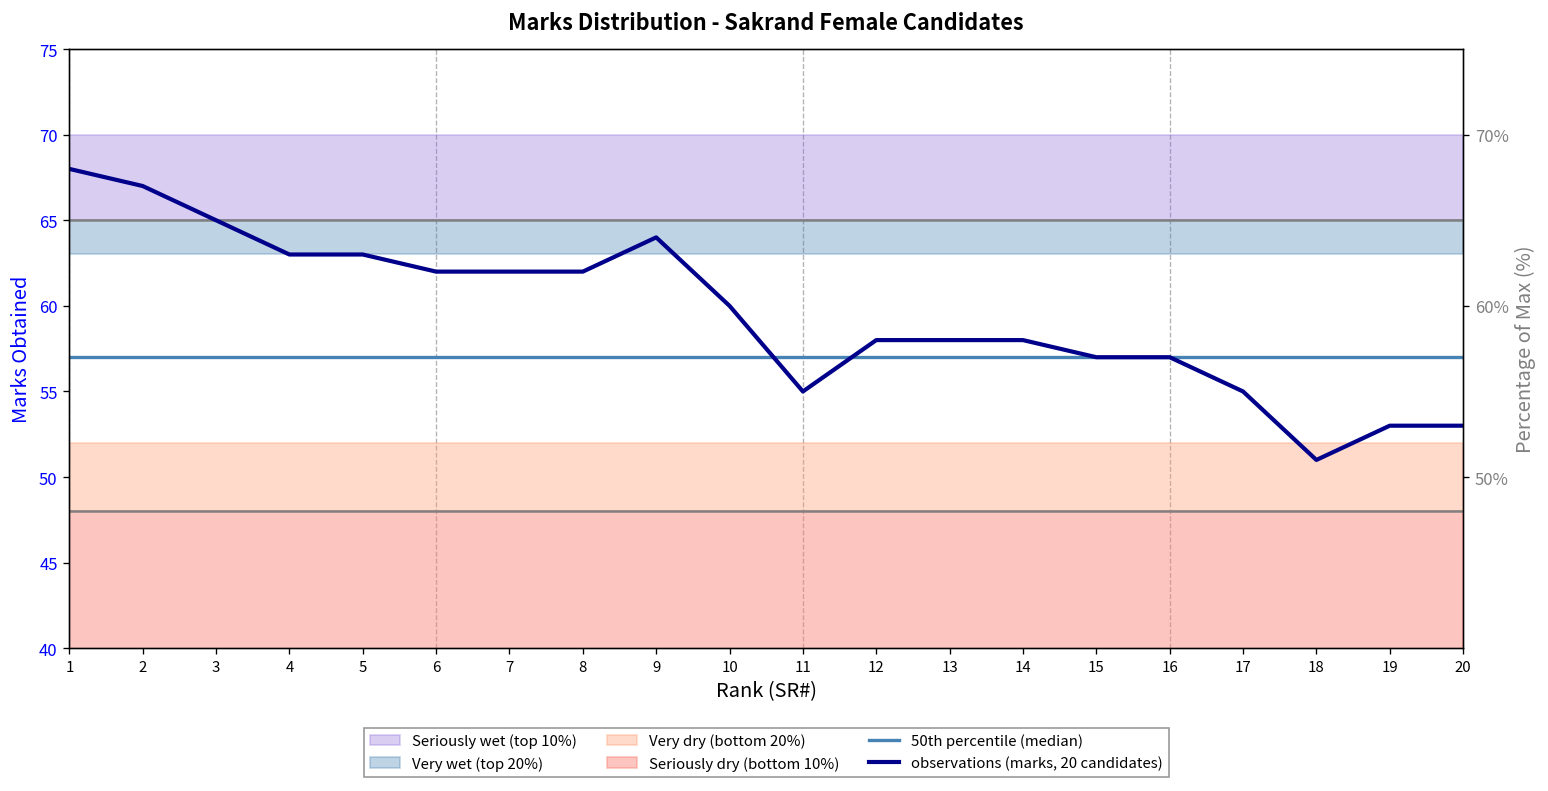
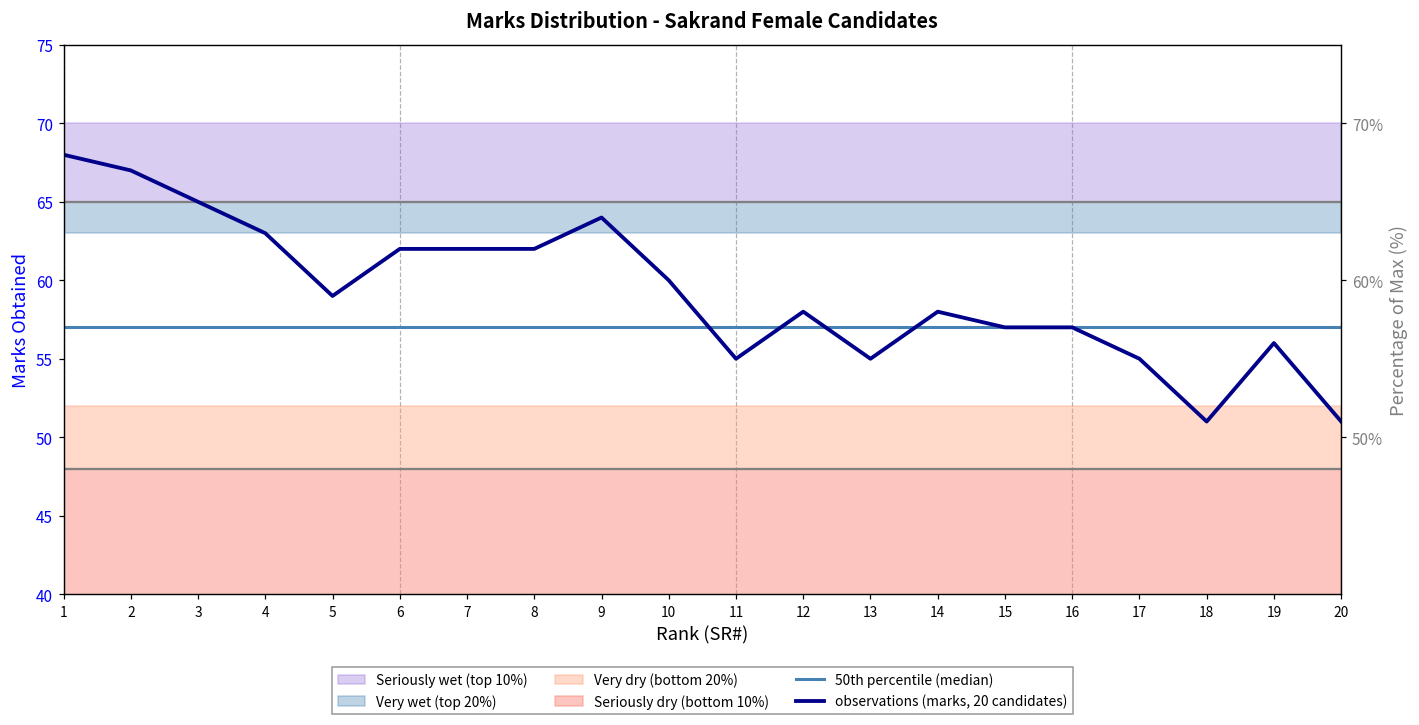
observations (marks, 20 candidates), 5: 63 -> 59
observations (marks, 20 candidates), 13: 58 -> 55
observations (marks, 20 candidates), 19: 53 -> 56
observations (marks, 20 candidates), 20: 53 -> 51
